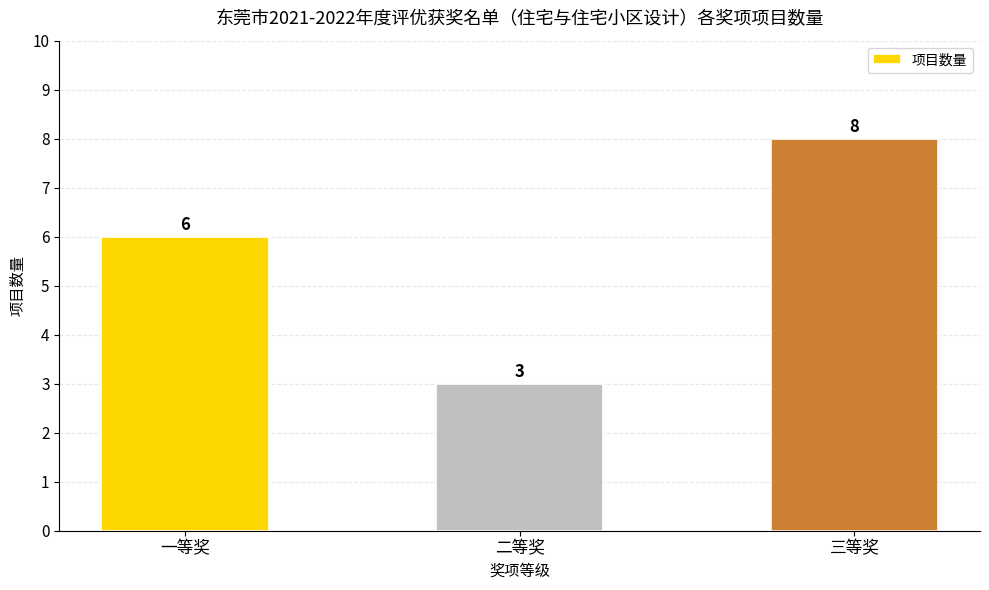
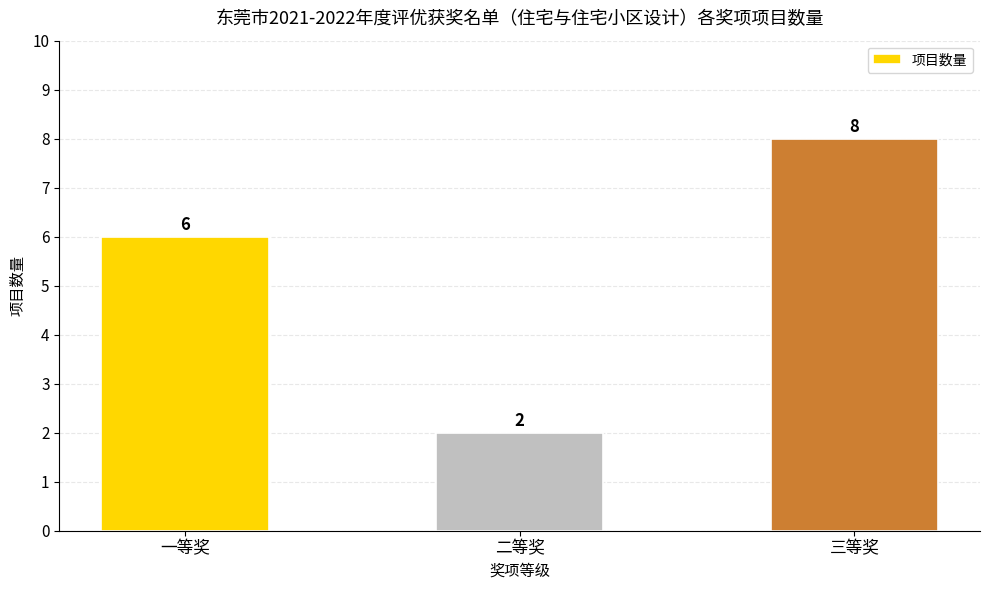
二等奖: 3 -> 2
